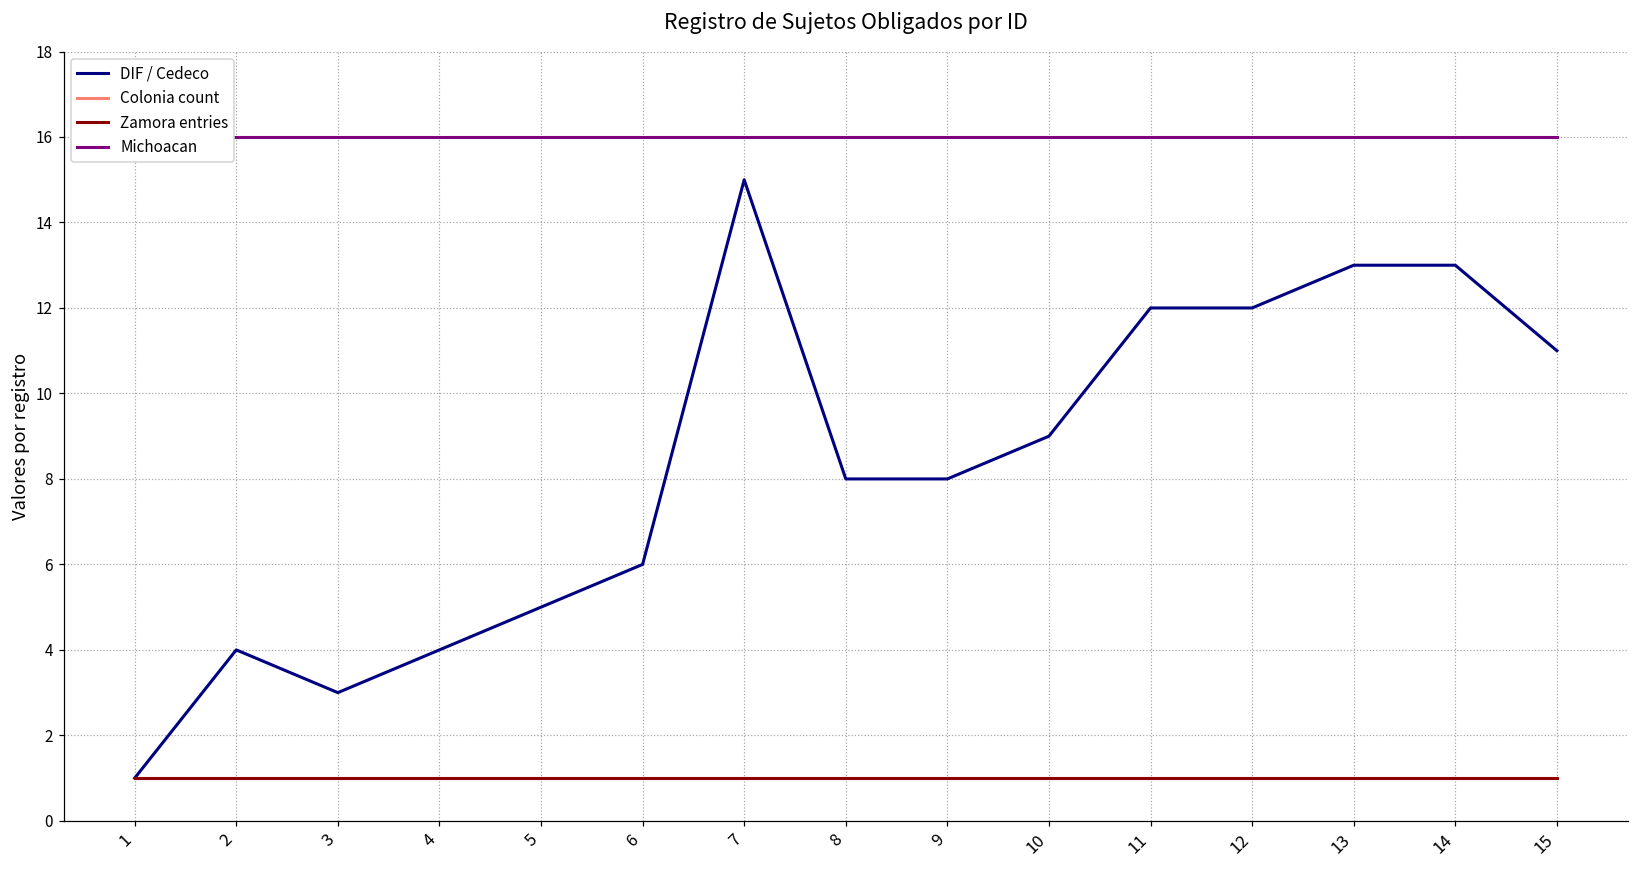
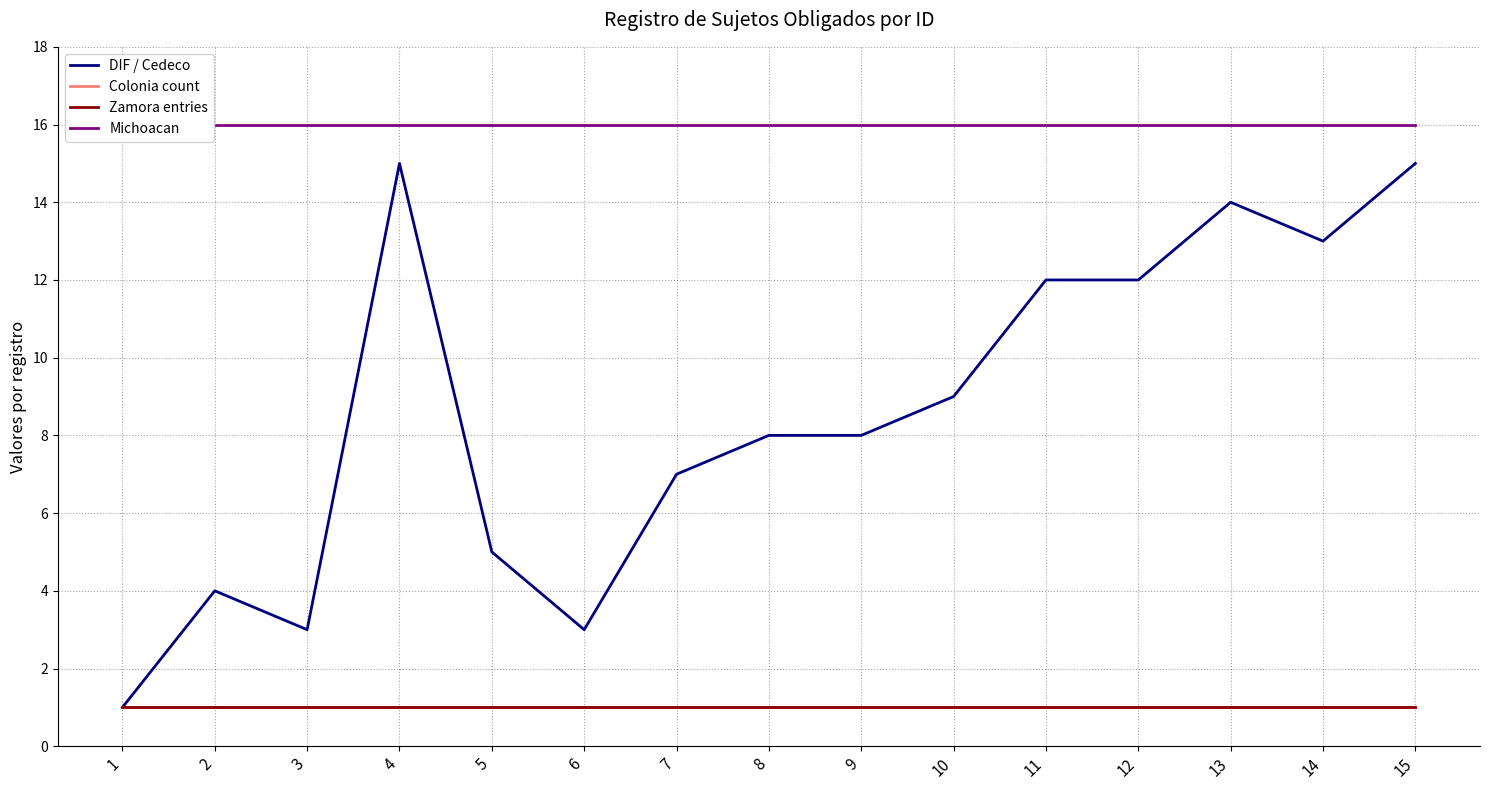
DIF / Cedeco, 4: 4 -> 15
DIF / Cedeco, 6: 6 -> 3
DIF / Cedeco, 7: 15 -> 7
DIF / Cedeco, 13: 13 -> 14
DIF / Cedeco, 15: 11 -> 15
